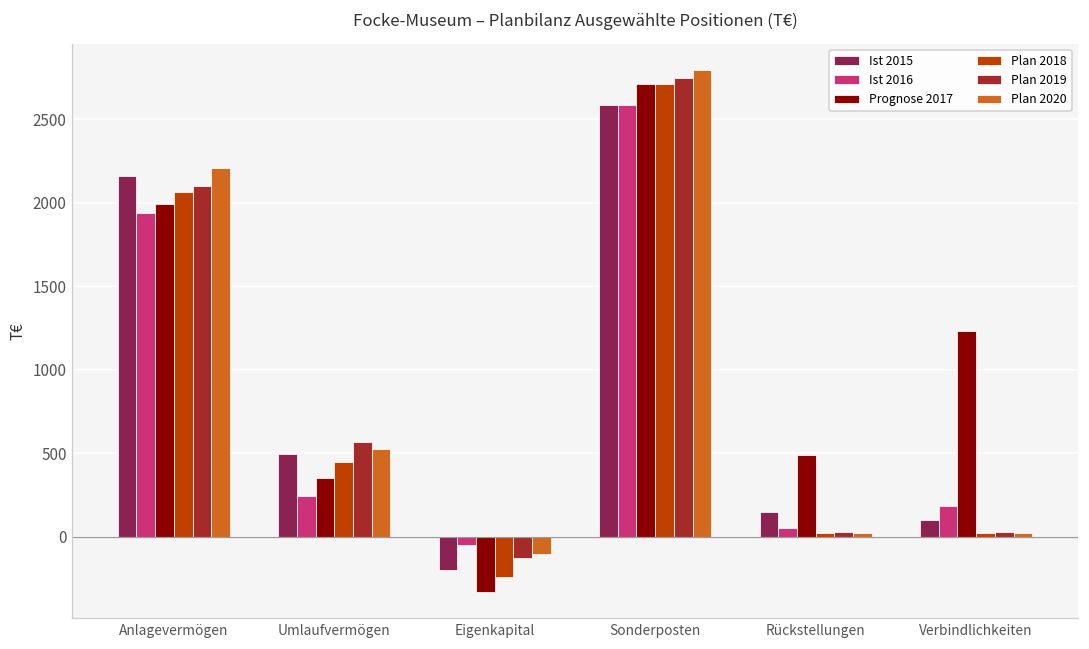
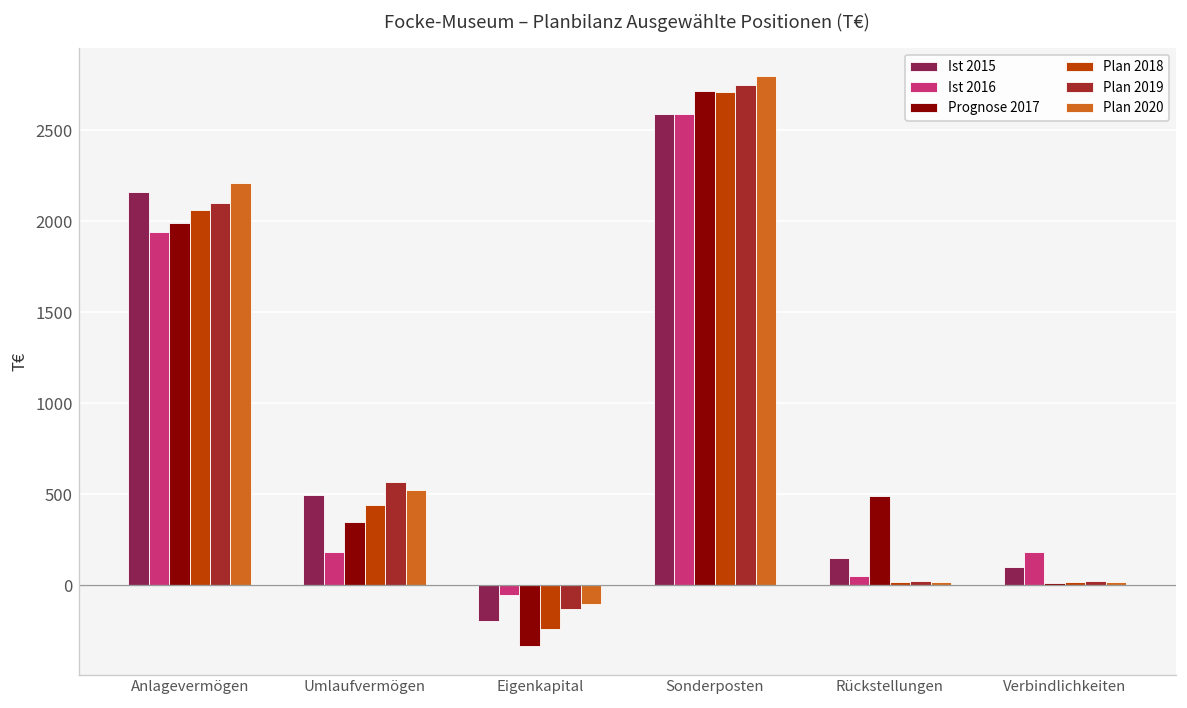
Ist 2016, Umlaufvermögen: 240 -> 180
Prognose 2017, Verbindlichkeiten: 1230 -> 20
